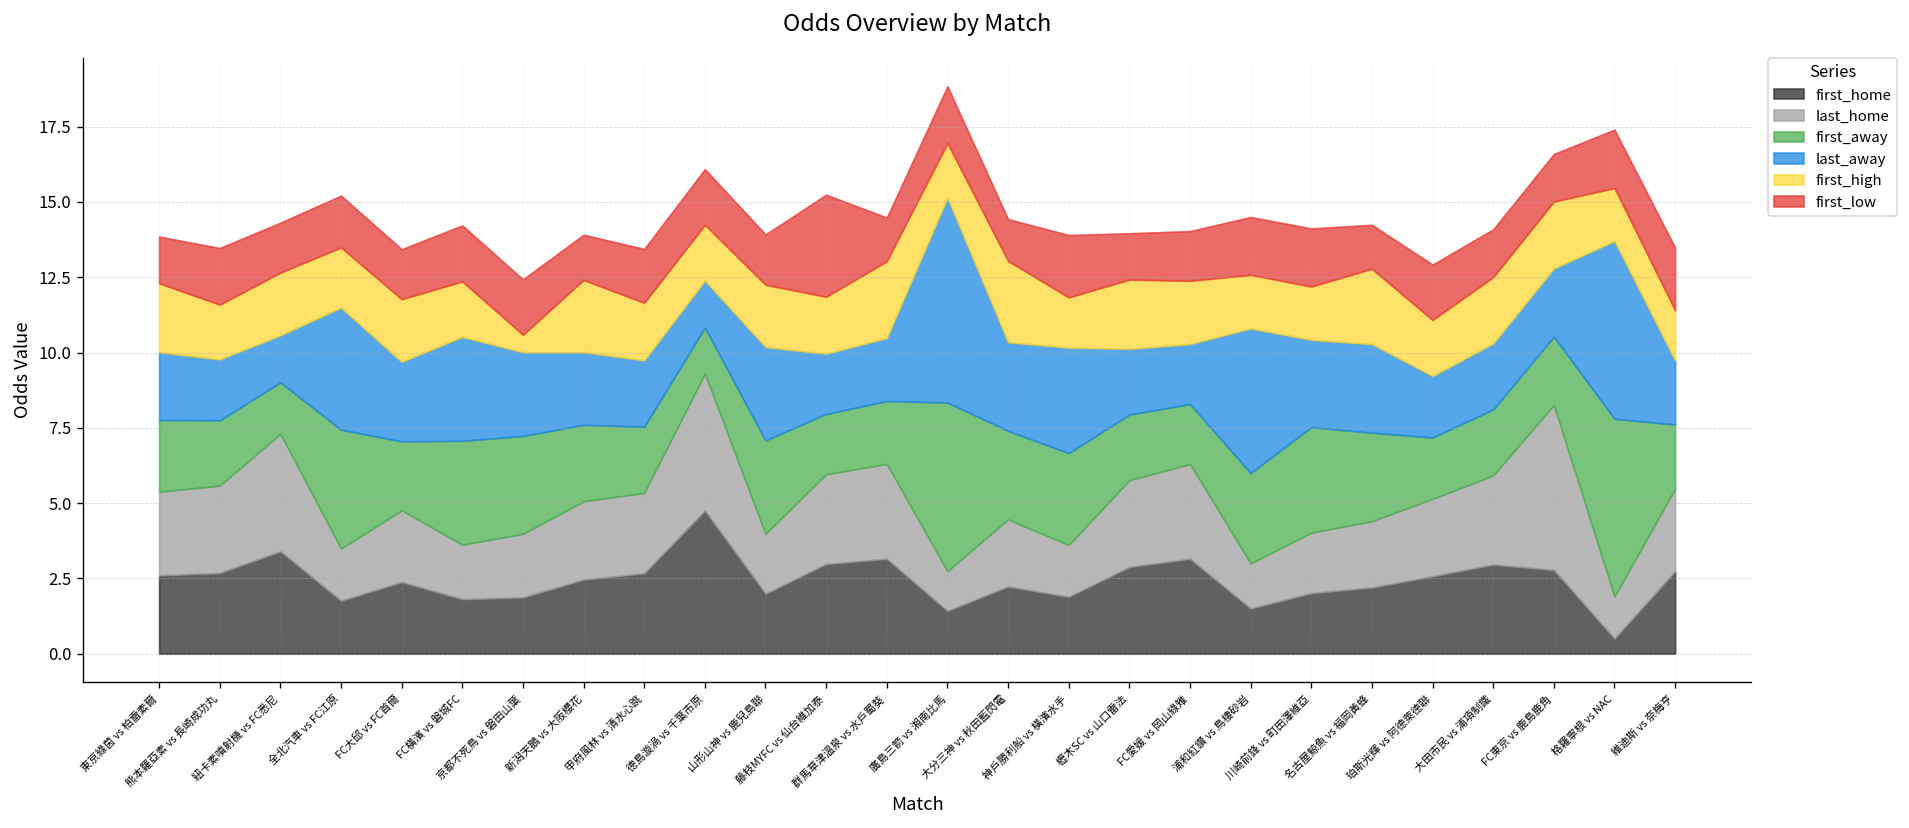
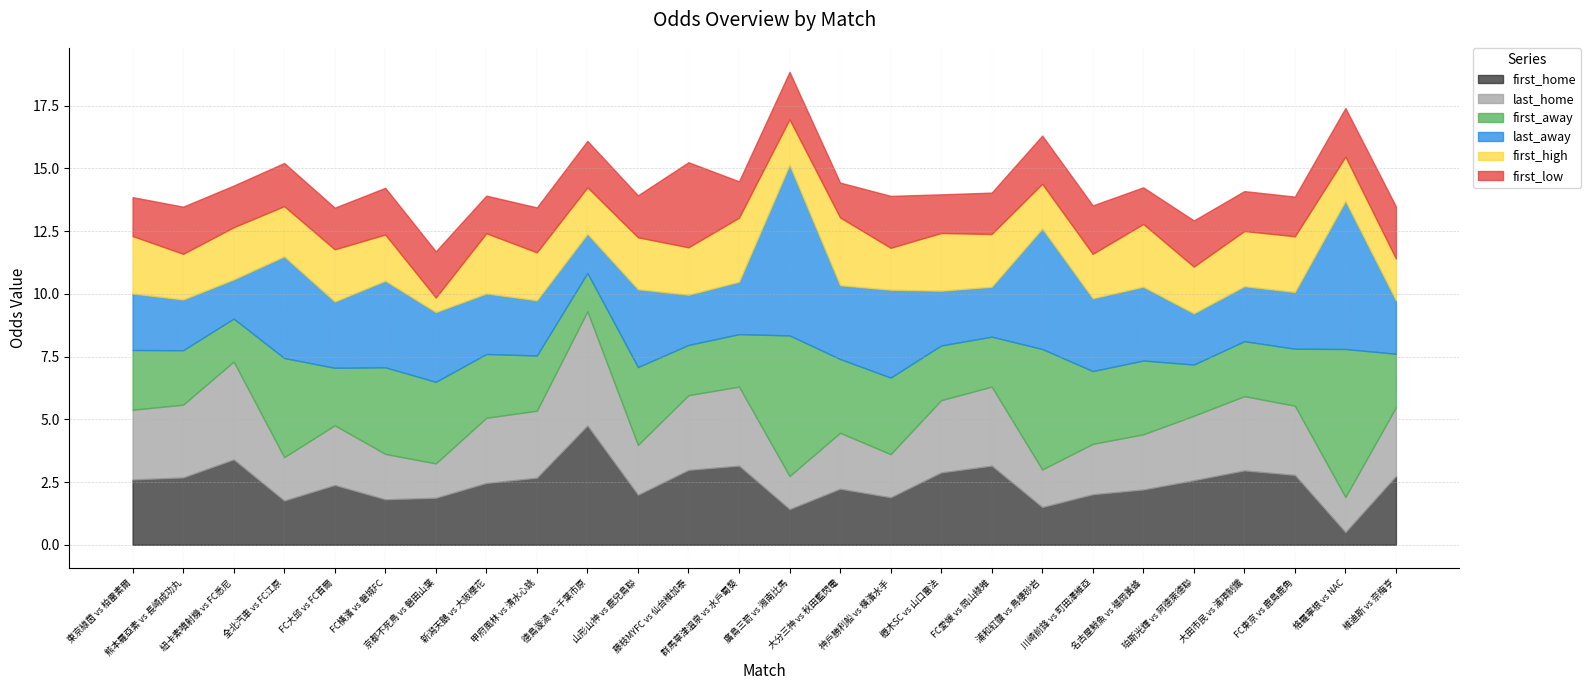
last_home, 京都不死鳥 vs 磐田山葉: 2.1 -> 1.4
first_away, 浦和紅鑽 vs 鳥棲砂岩: 3.0 -> 4.8
first_away, 川崎前鋒 vs 町田澤維亞: 3.5 -> 2.9
last_home, FC東京 vs 鹿島鹿角: 5.5 -> 2.8
